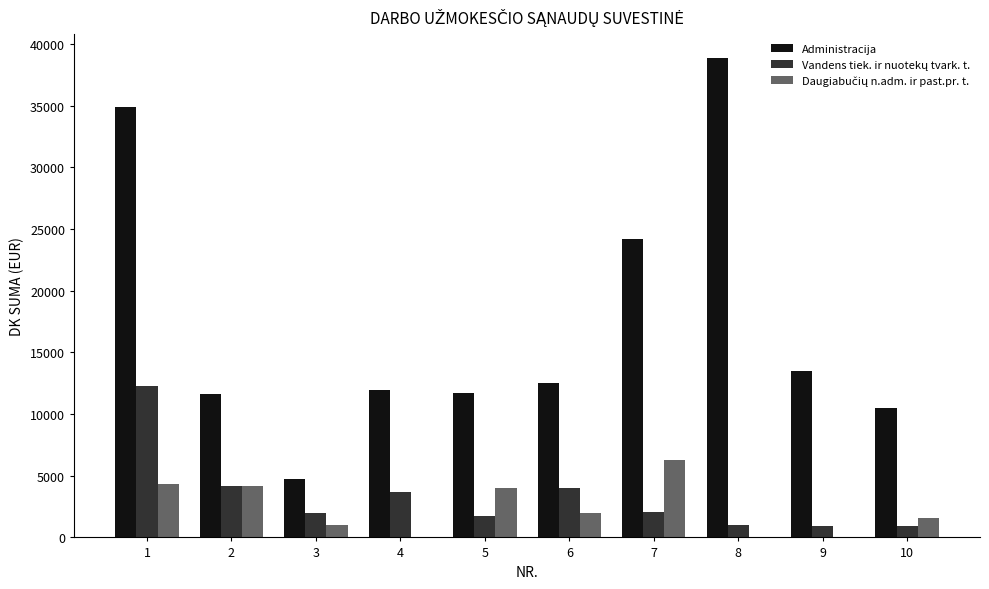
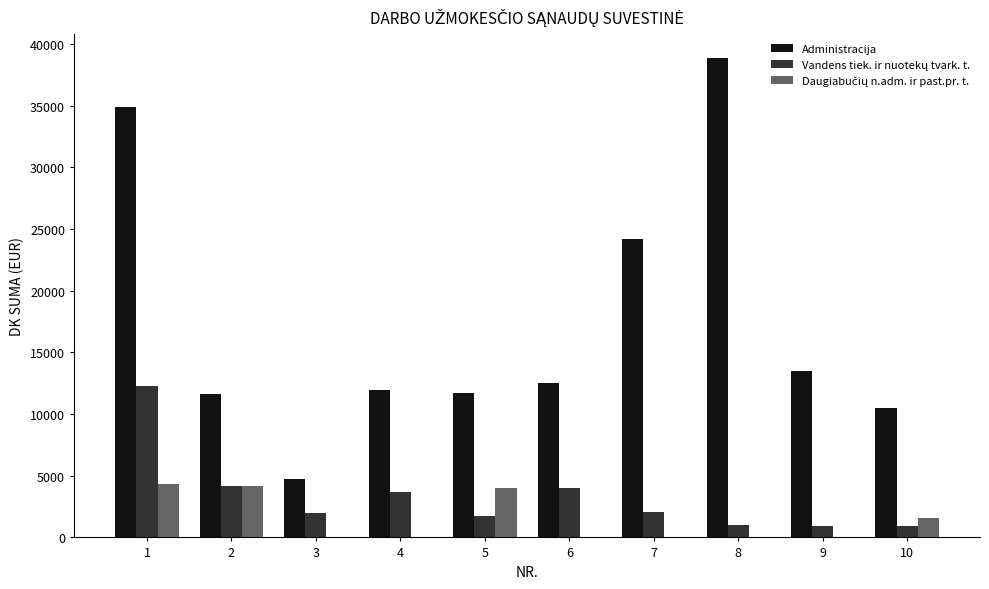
Daugiabučių n.adm. ir past.pr. t., 3: 1000 -> 0
Daugiabučių n.adm. ir past.pr. t., 6: 2000 -> 0
Daugiabučių n.adm. ir past.pr. t., 7: 6300 -> 0
